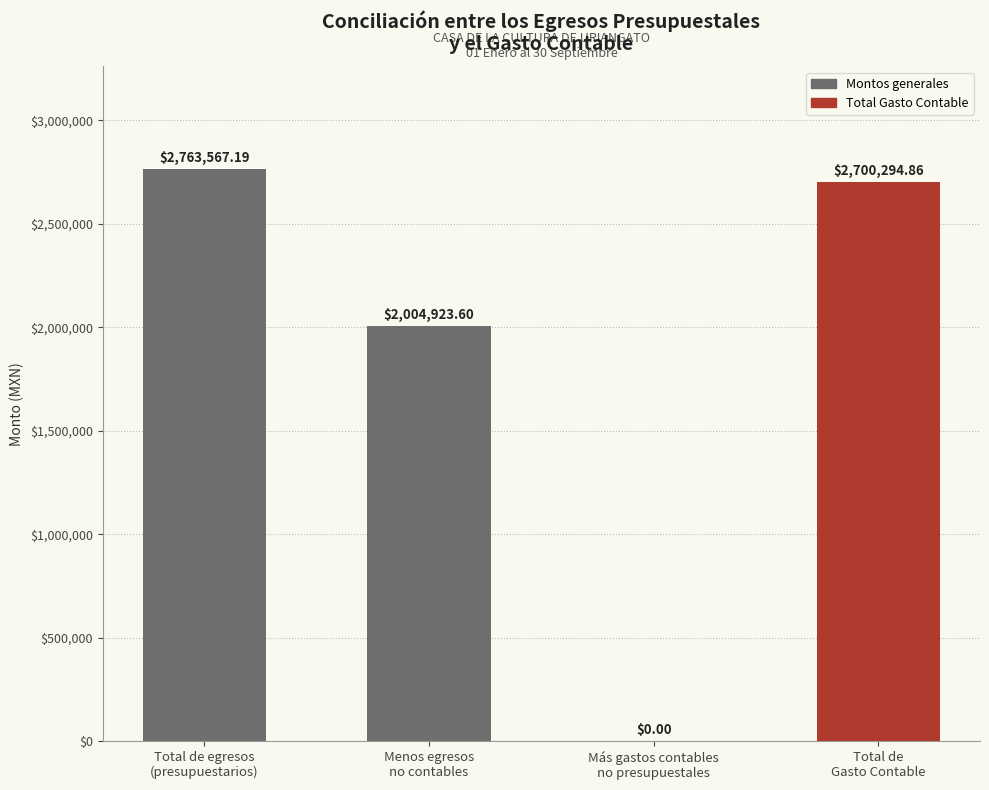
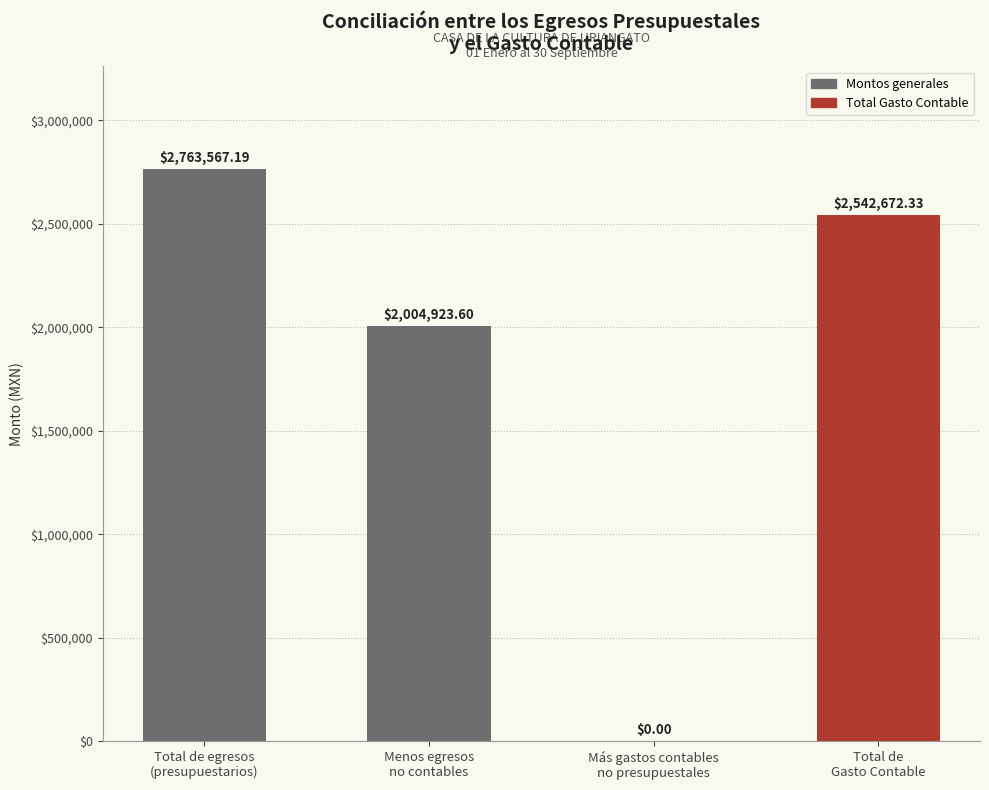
Total de Gasto Contable: $2,700,294.86 -> $2,542,672.33
